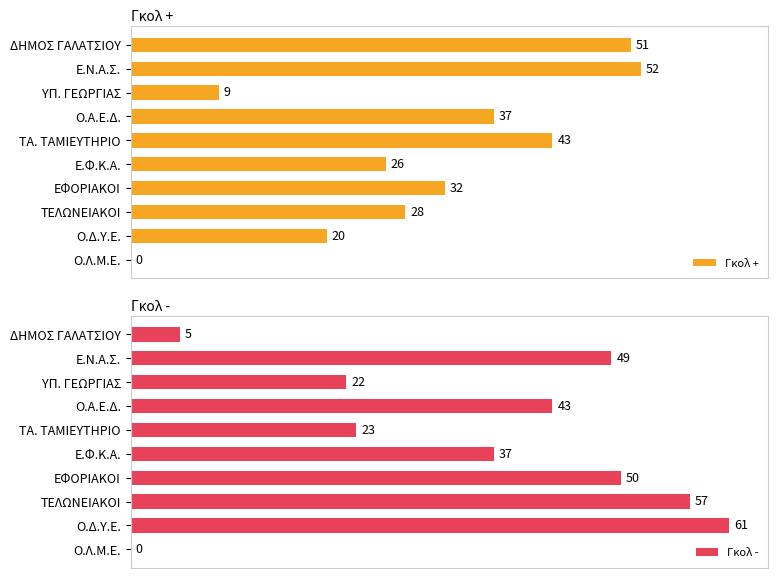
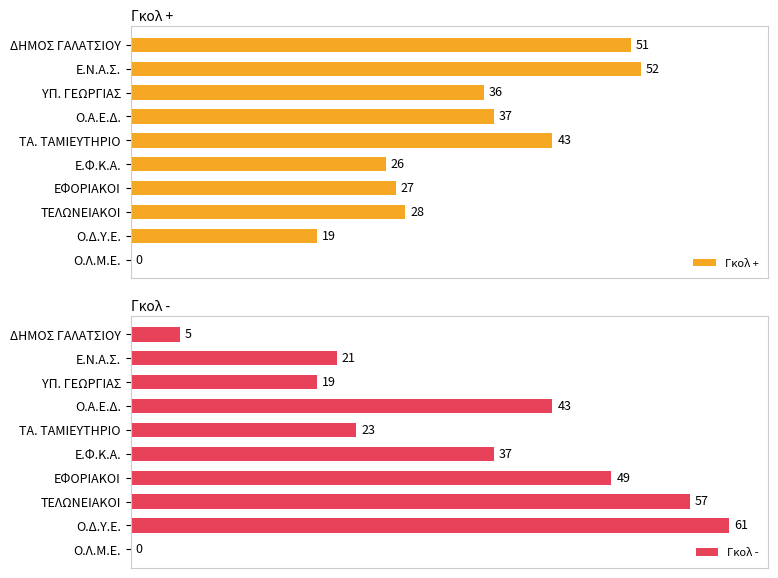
Γκολ +, ΥΠ. ΓΕΩΡΓΙΑΣ: 9 -> 36
Γκολ +, ΕΦΟΡΙΑΚΟΙ: 32 -> 27
Γκολ +, Ο.Δ.Υ.Ε.: 20 -> 19
Γκολ -, Ε.Ν.Α.Σ.: 49 -> 21
Γκολ -, ΥΠ. ΓΕΩΡΓΙΑΣ: 22 -> 19
Γκολ -, ΕΦΟΡΙΑΚΟΙ: 50 -> 49
